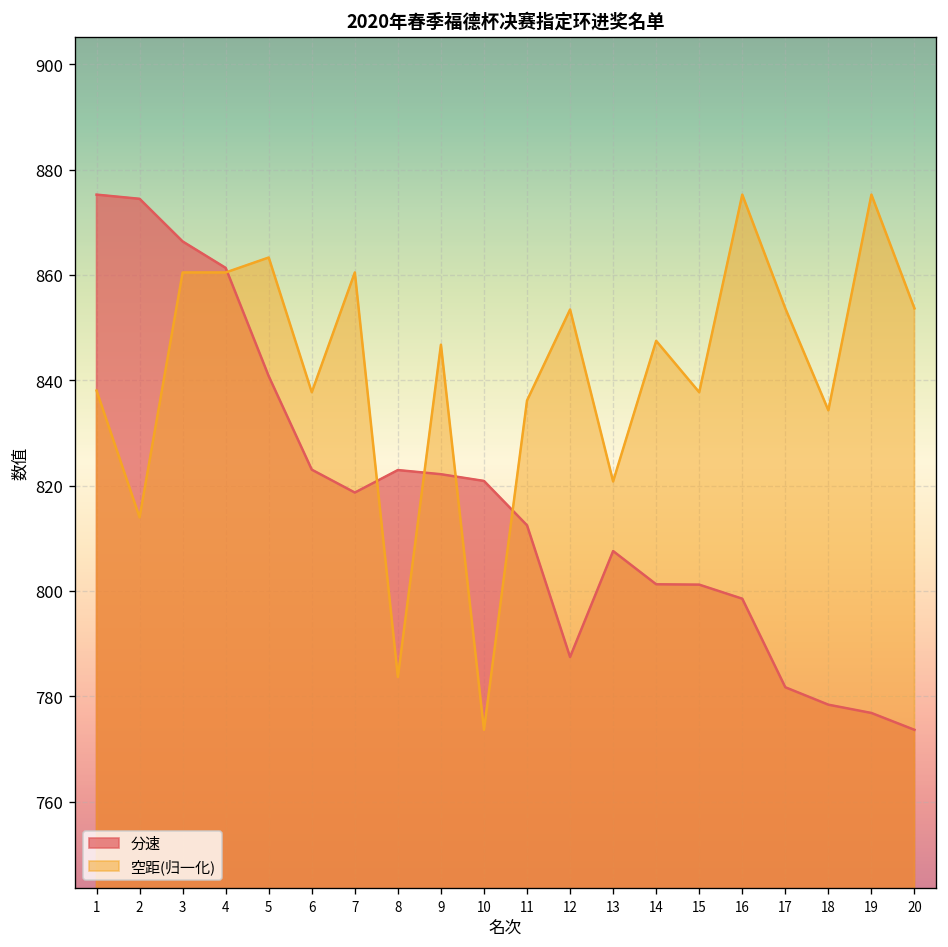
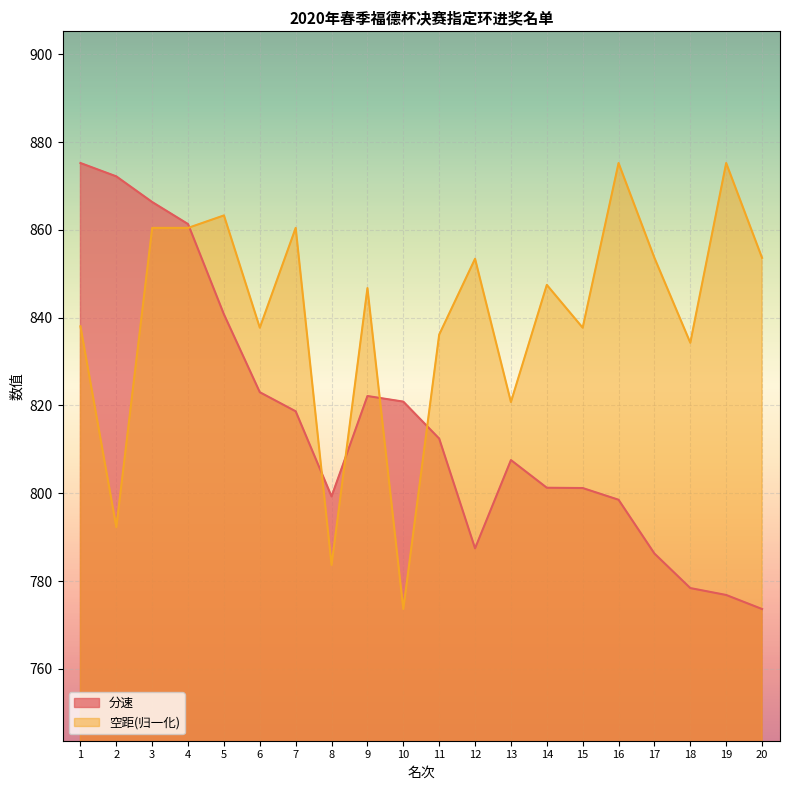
分速, 2: 874 -> 872
空距(归一化), 2: 814 -> 792
分速, 8: 823 -> 799
分速, 17: 782 -> 786
